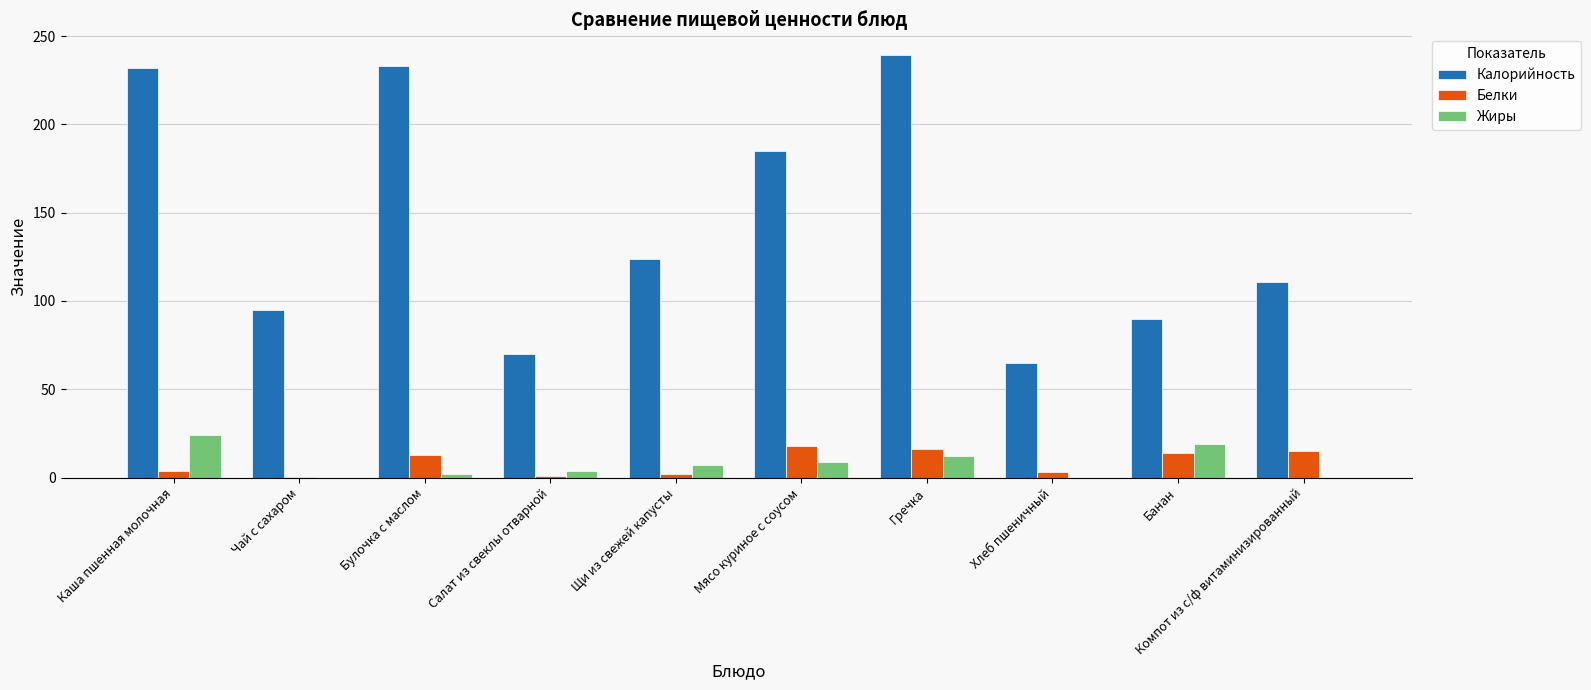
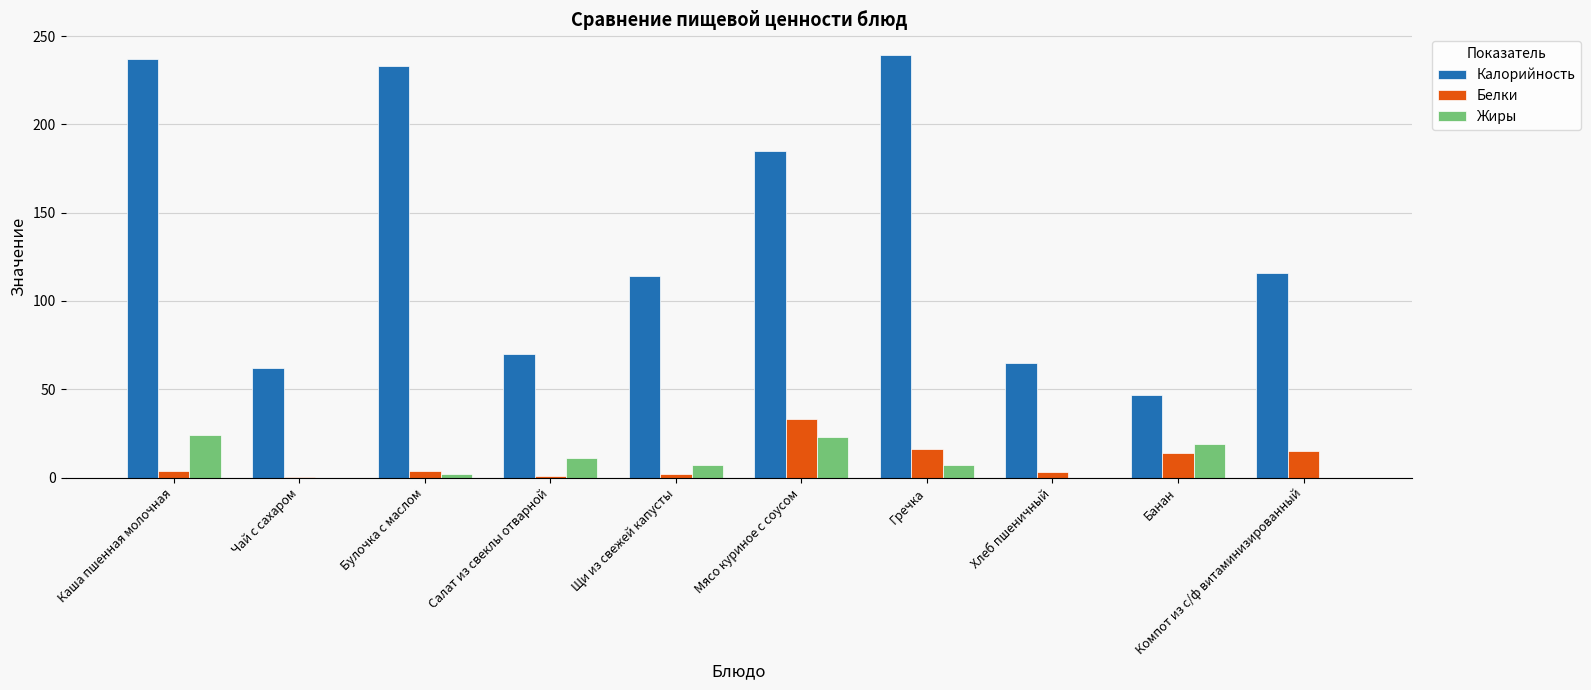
Калорийность, Каша пшенная молочная: 232 -> 237
Калорийность, Чай с сахаром: 95 -> 62
Белки, Булочка с маслом: 13 -> 4
Жиры, Салат из свеклы отварной: 4 -> 11
Калорийность, Щи из свежей капусты: 124 -> 114
Белки, Мясо куриное с соусом: 18 -> 33
Жиры, Мясо куриное с соусом: 9 -> 23
Жиры, Гречка: 12 -> 7
Калорийность, Банан: 90 -> 47
Калорийность, Компот из с/ф витаминизированный: 111 -> 116
